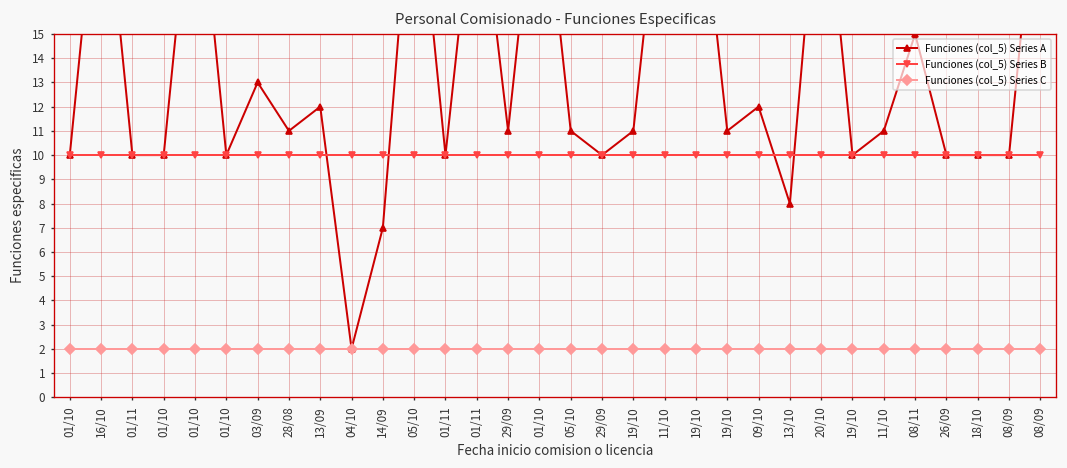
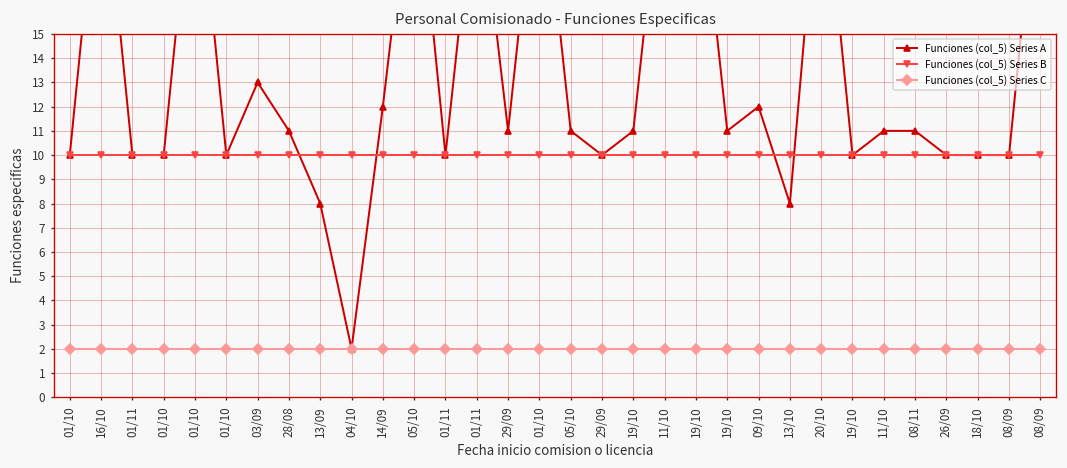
Funciones (col_5) Series A, 13/09: 12 -> 8
Funciones (col_5) Series A, 14/09: 7 -> 12
Funciones (col_5) Series A, 08/11: 15 -> 11
